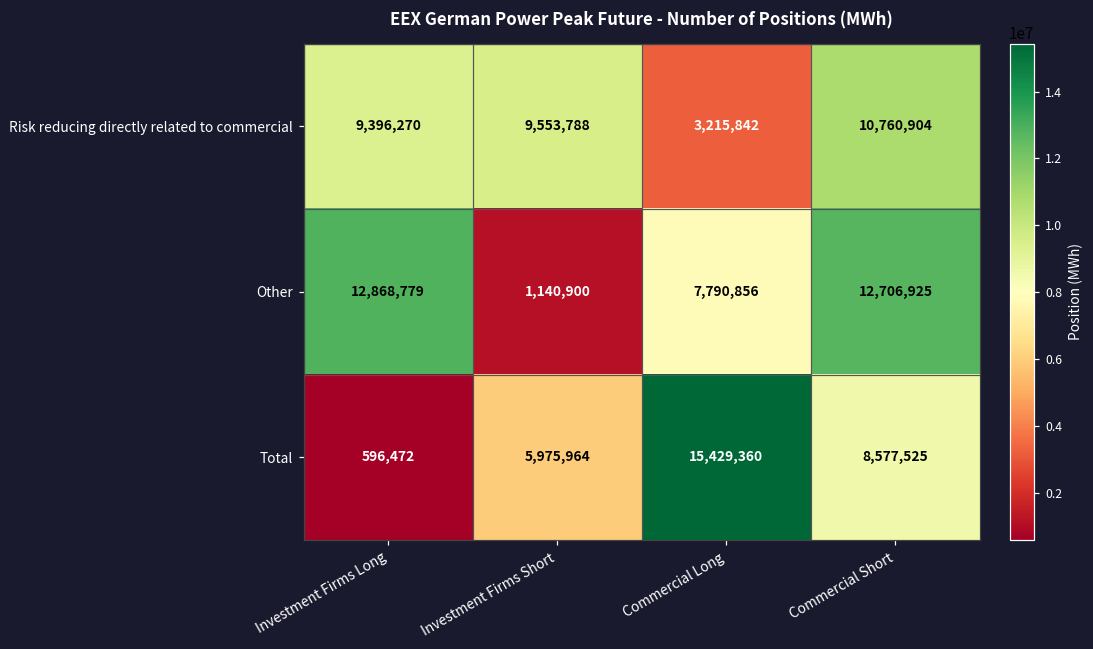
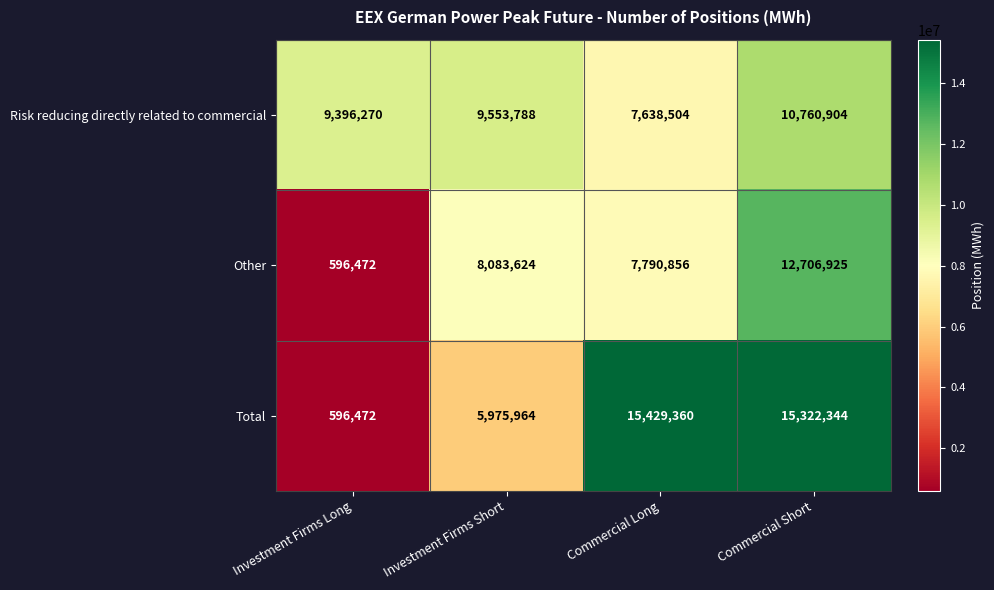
Risk reducing directly related to commercial, Commercial Long: 3,215,842 -> 7,638,504
Other, Investment Firms Long: 12,868,779 -> 596,472
Other, Investment Firms Short: 1,140,900 -> 8,083,624
Total, Commercial Short: 8,577,525 -> 15,322,344
